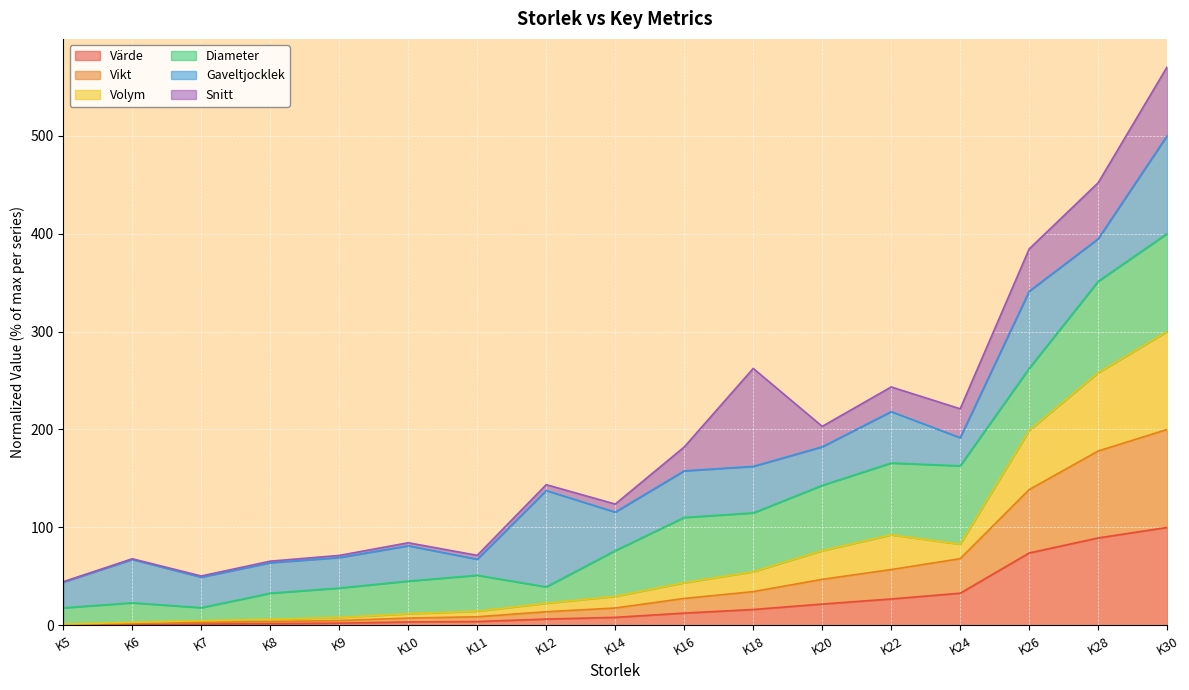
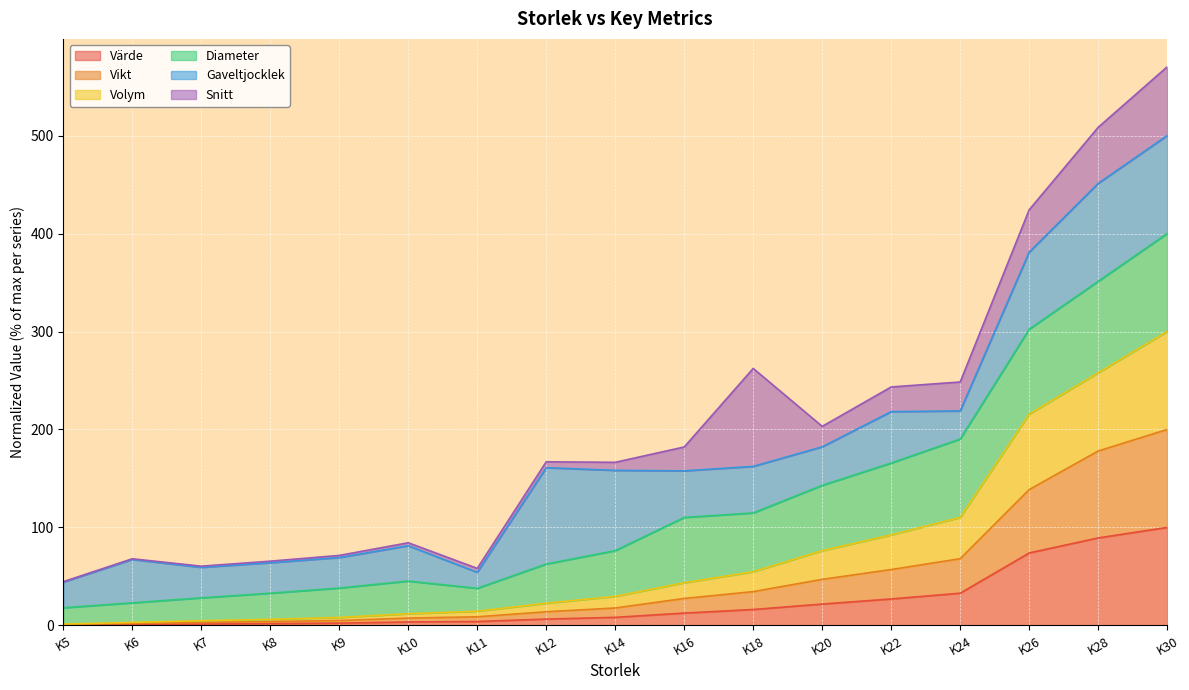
Diameter, K7: 10 -> 20
Diameter, K11: 40 -> 20
Diameter, K12: 20 -> 40
Gaveltjocklek, K14: 40 -> 80
Volym, K24: 10 -> 40
Volym, K26: 60 -> 80
Diameter, K26: 60 -> 90
Gaveltjocklek, K28: 40 -> 100
